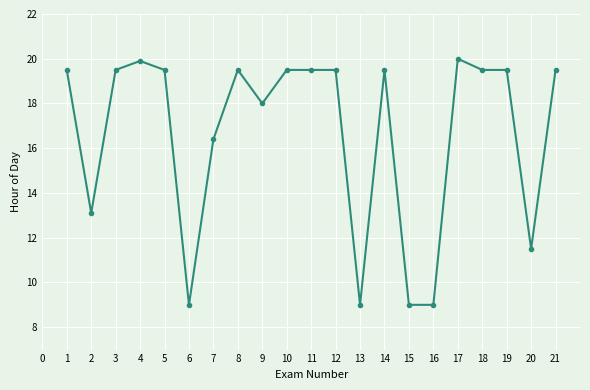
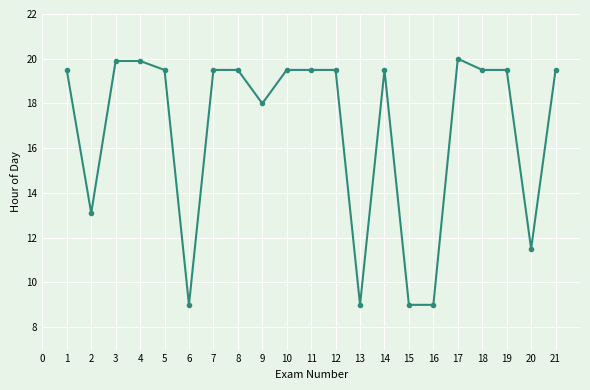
3: 19.5 -> 19.9
7: 16.4 -> 19.5
